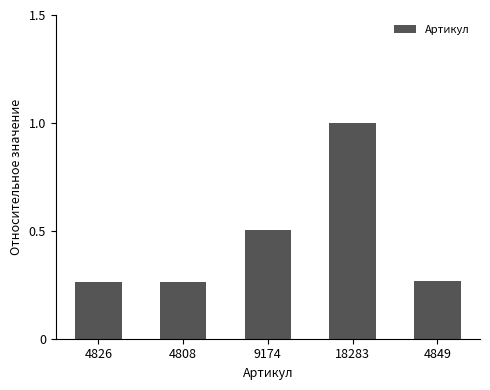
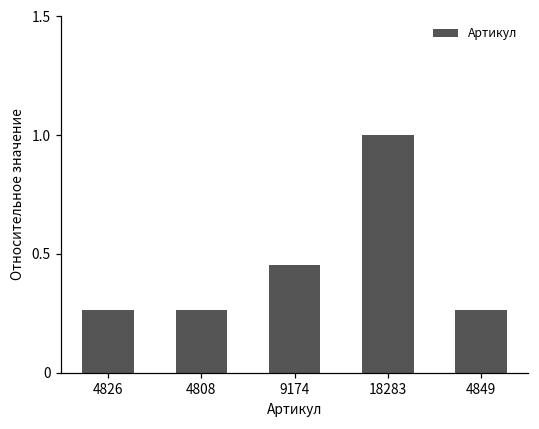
9174: 0.50 -> 0.45
